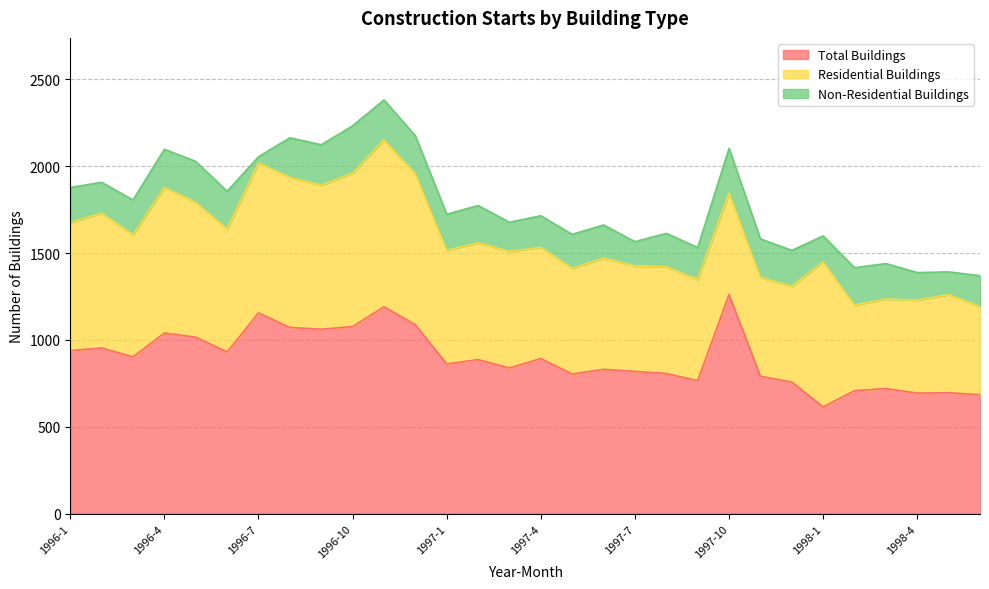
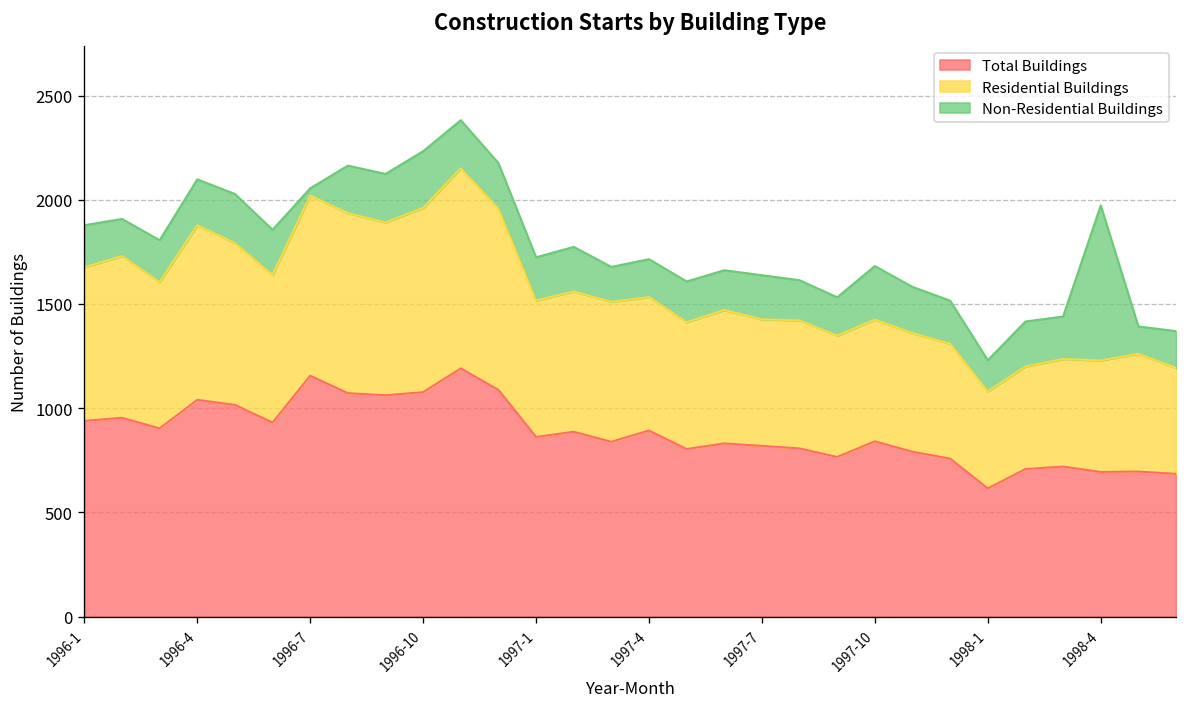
Non-Residential Buildings, 1997-7: 140 -> 210
Total Buildings, 1997-10: 1260 -> 840
Residential Buildings, 1998-1: 830 -> 470
Non-Residential Buildings, 1998-4: 160 -> 740
